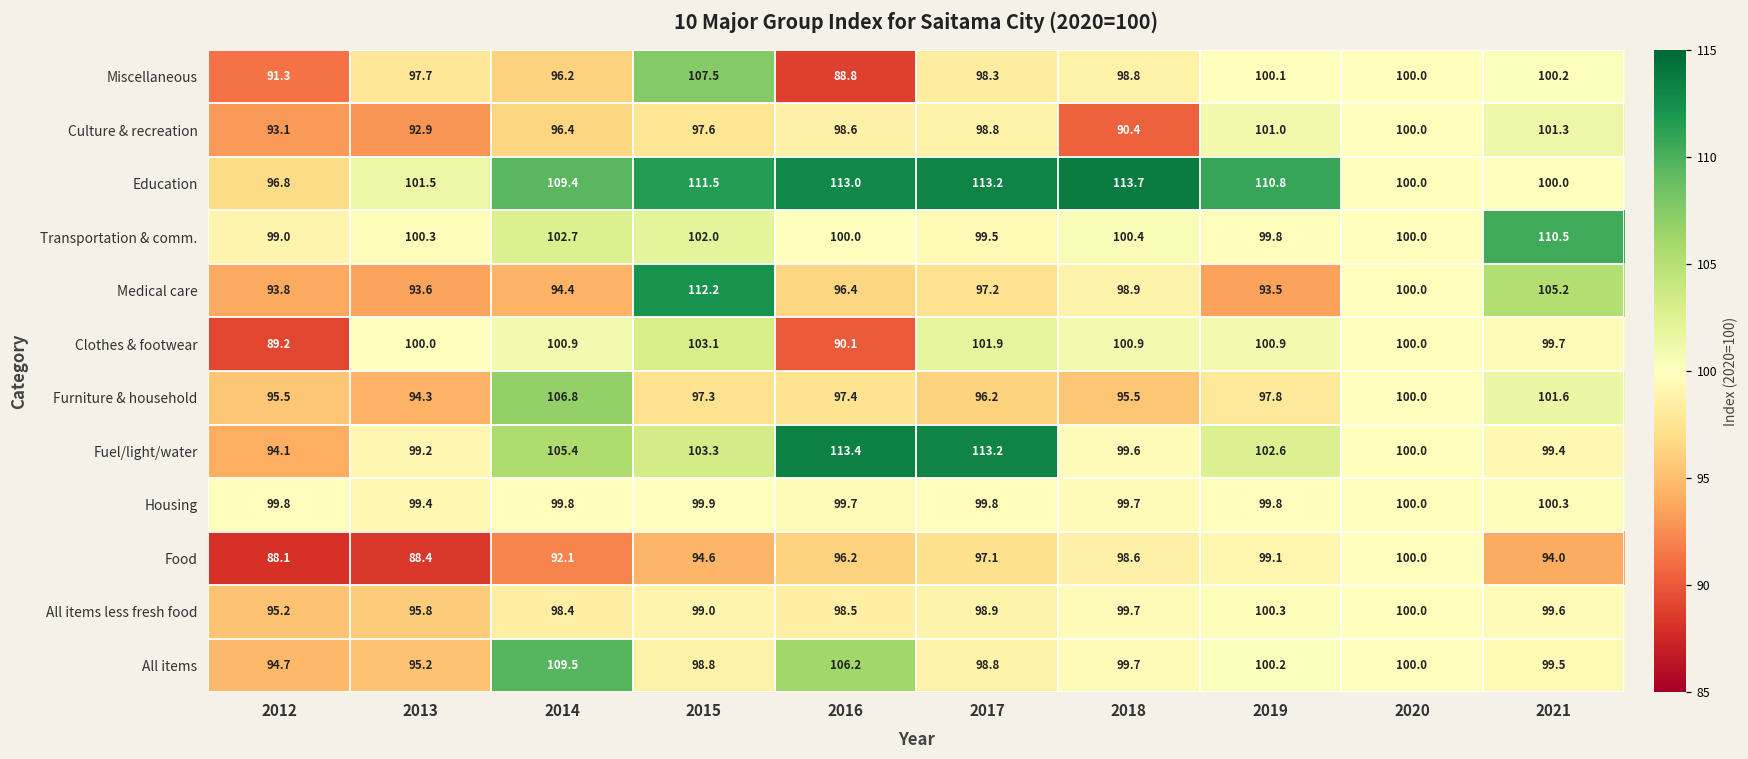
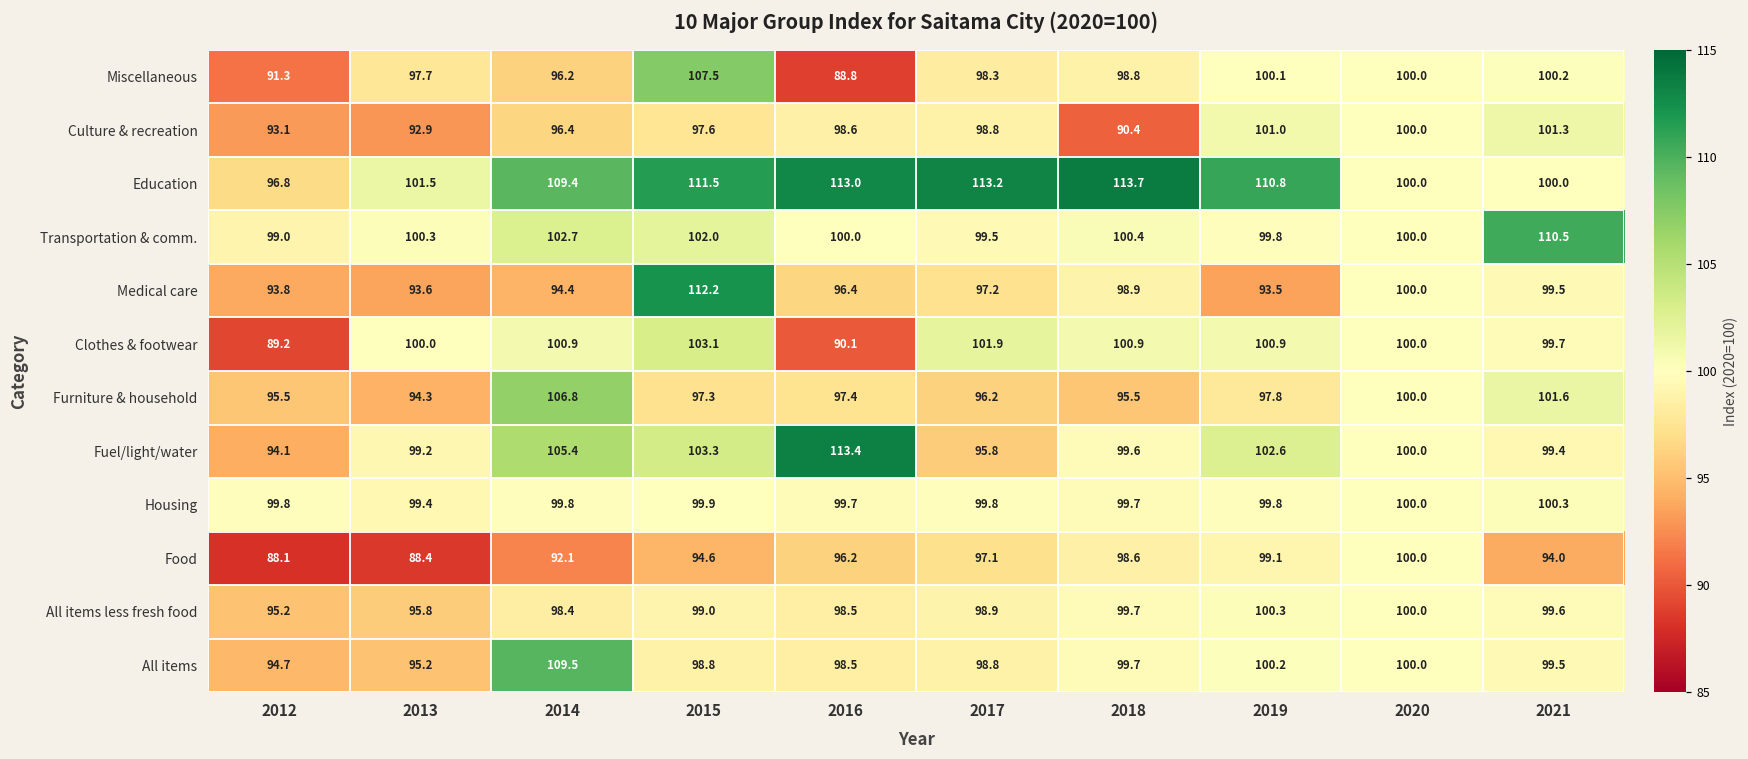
Medical care, 2021: 105.2 -> 99.5
Fuel/light/water, 2017: 113.2 -> 95.8
All items, 2016: 106.2 -> 98.5
